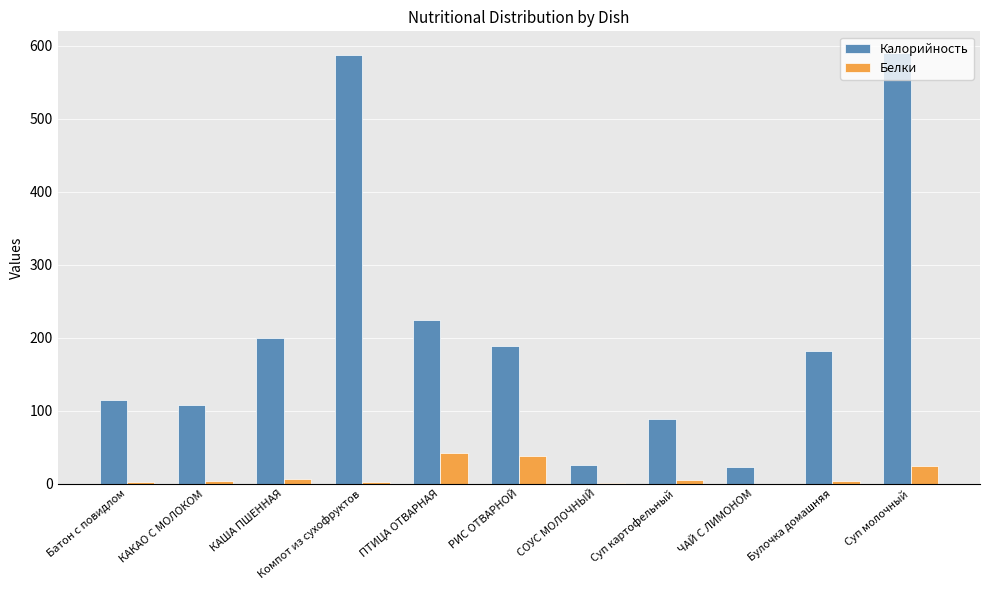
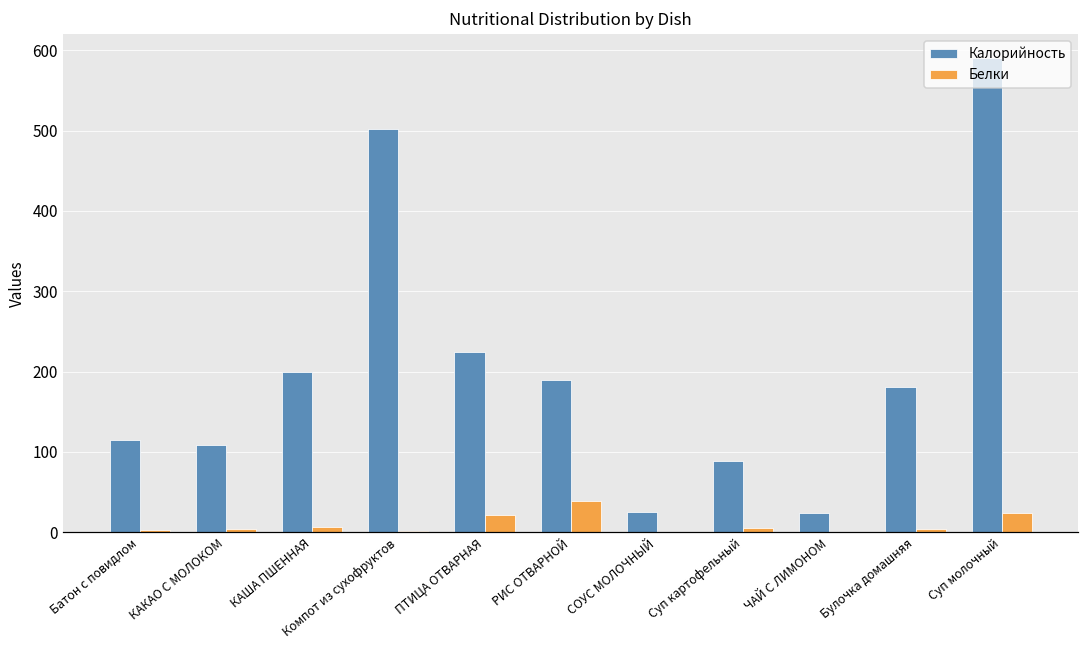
Калорийность, Компот из сухофруктов: 590 -> 500
Белки, ПТИЦА ОТВАРНАЯ: 40 -> 20
